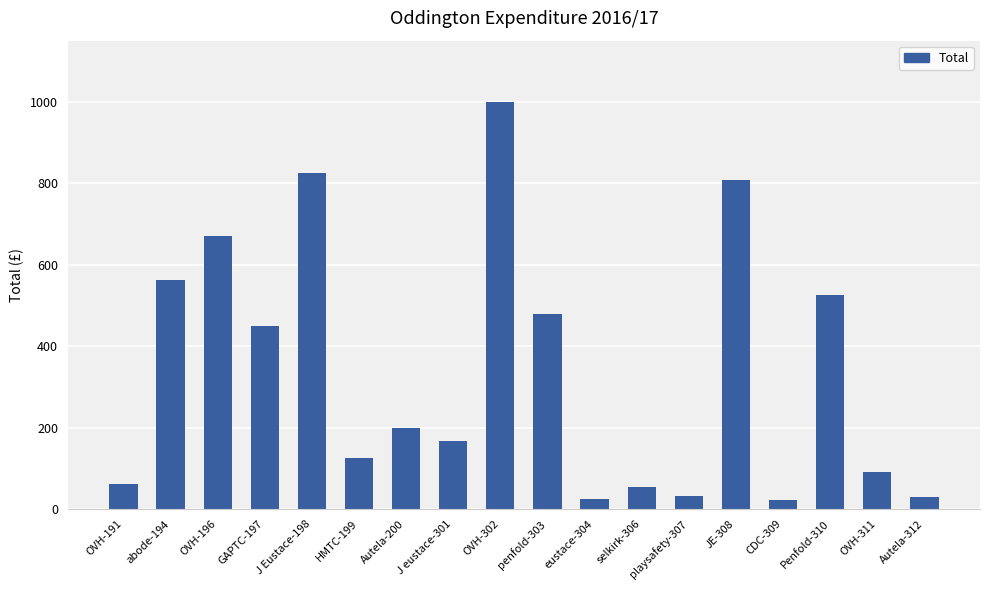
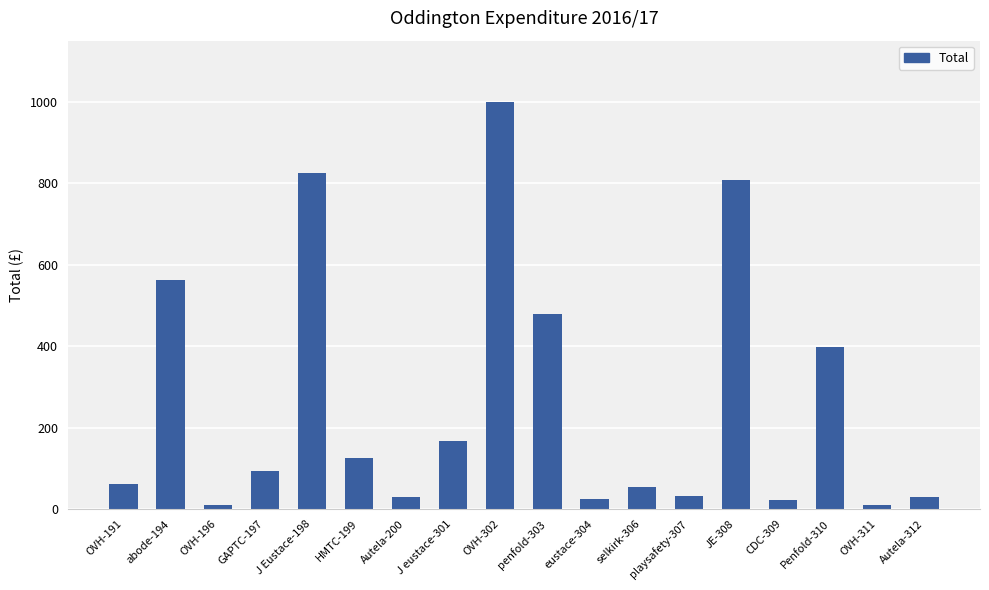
OVH-196: 670 -> 10
GAPTC-197: 450 -> 90
Autela-200: 200 -> 30
Penfold-310: 530 -> 400
OVH-311: 90 -> 10
